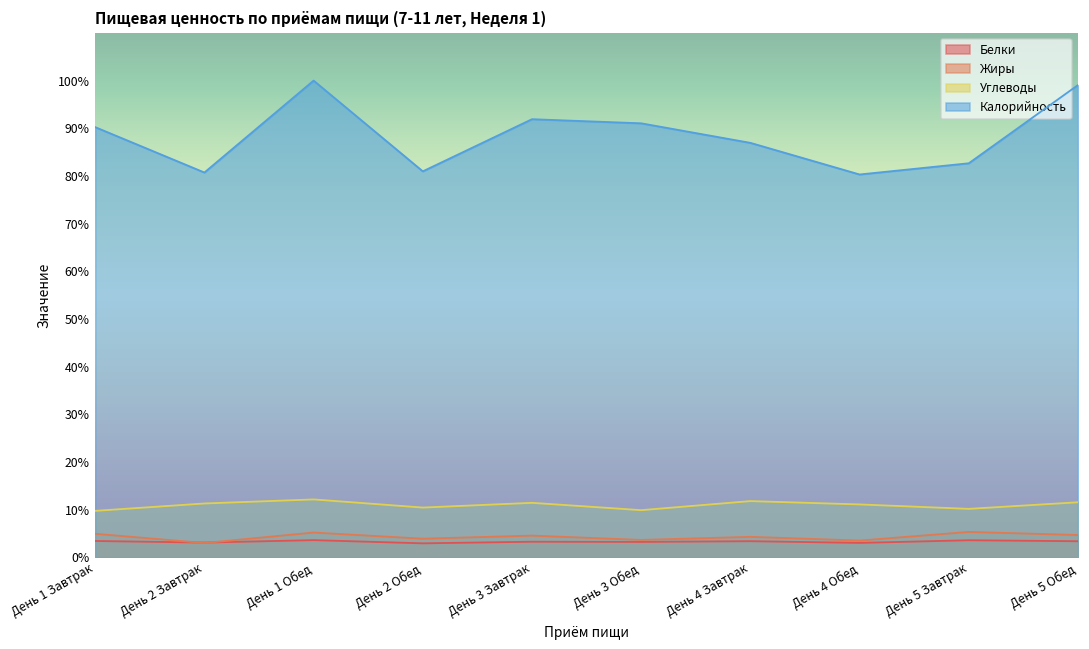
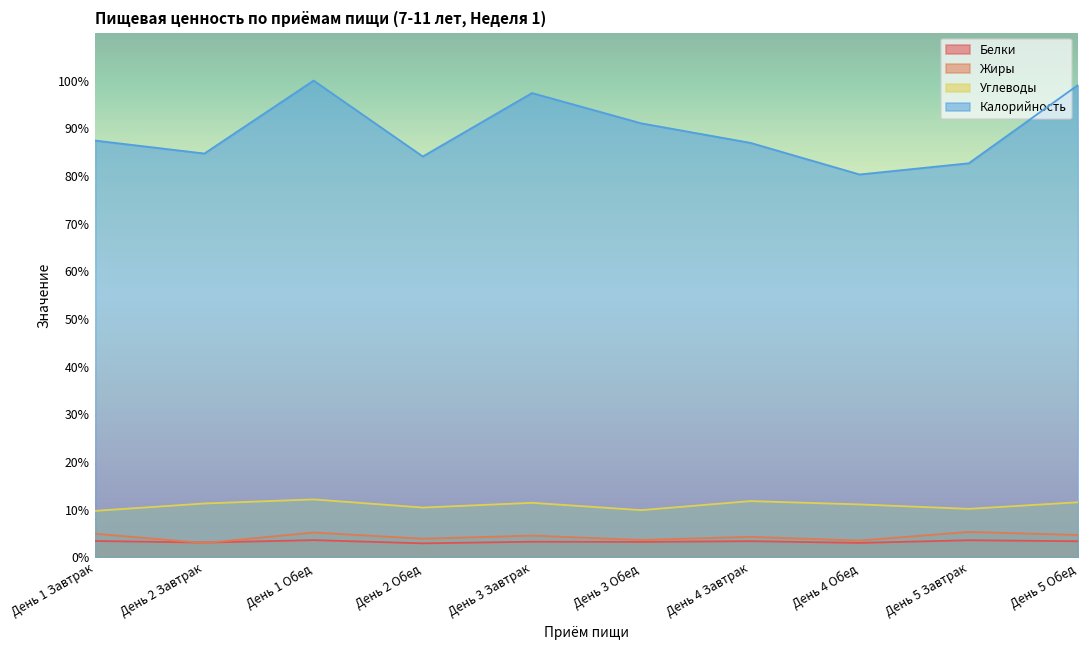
Калорийность, День 1 Завтрак: 90% -> 87%
Калорийность, День 2 Завтрак: 81% -> 85%
Калорийность, День 2 Обед: 81% -> 84%
Калорийность, День 3 Завтрак: 92% -> 97%
